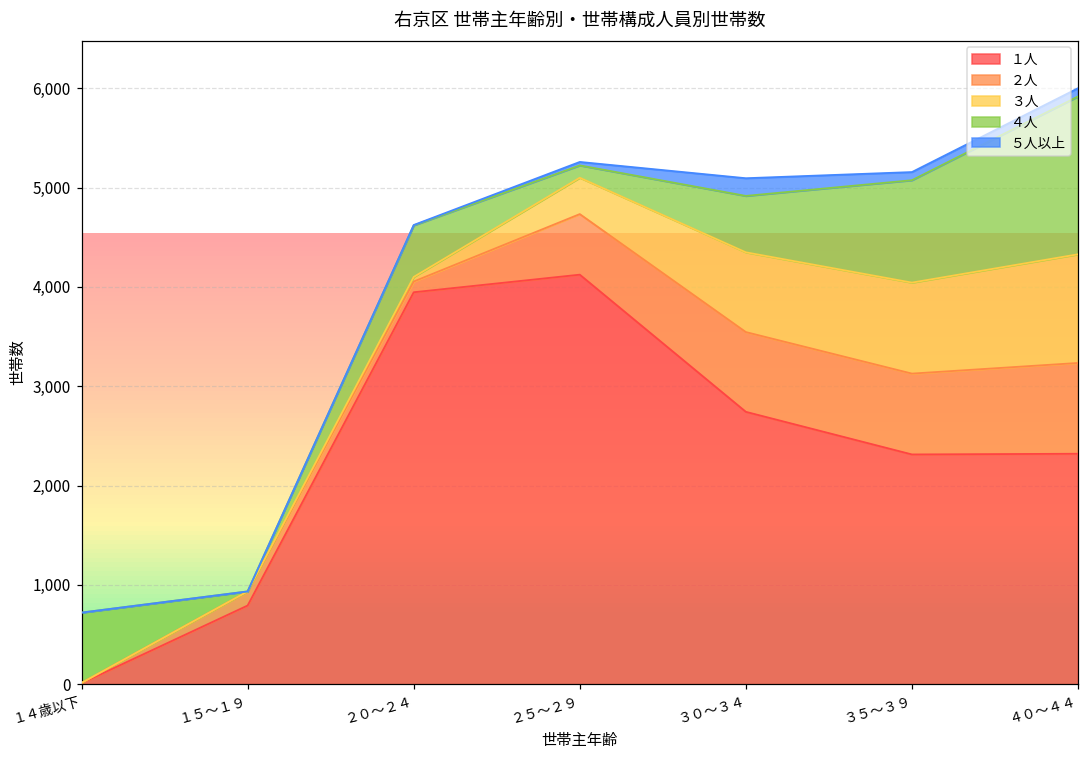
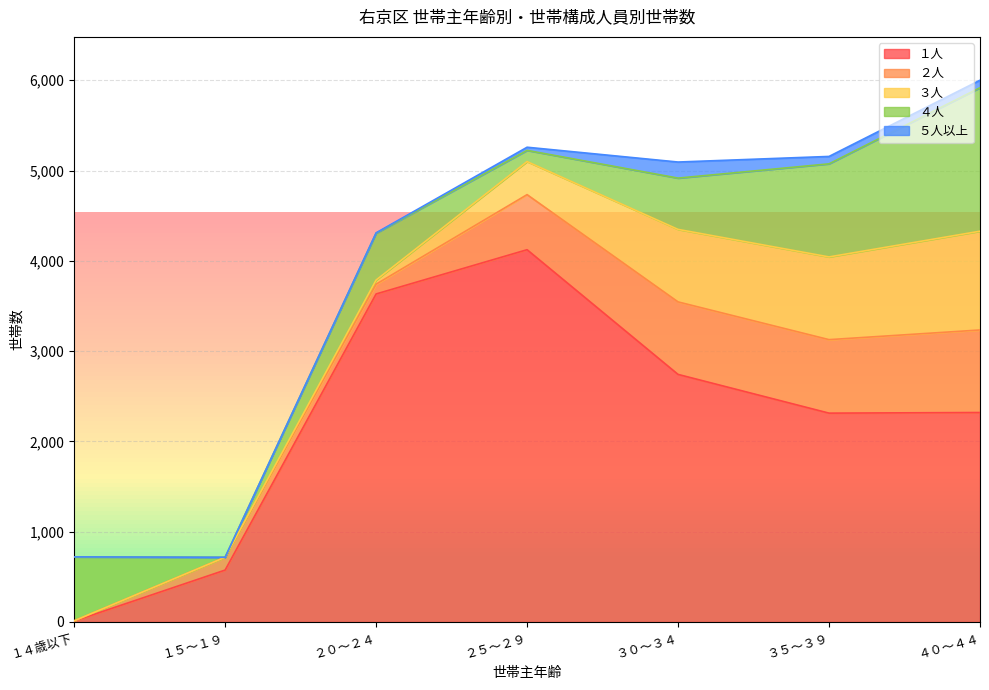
１人, １５～１９: 800 -> 600
１人, ２０～２４: 3,900 -> 3,600
